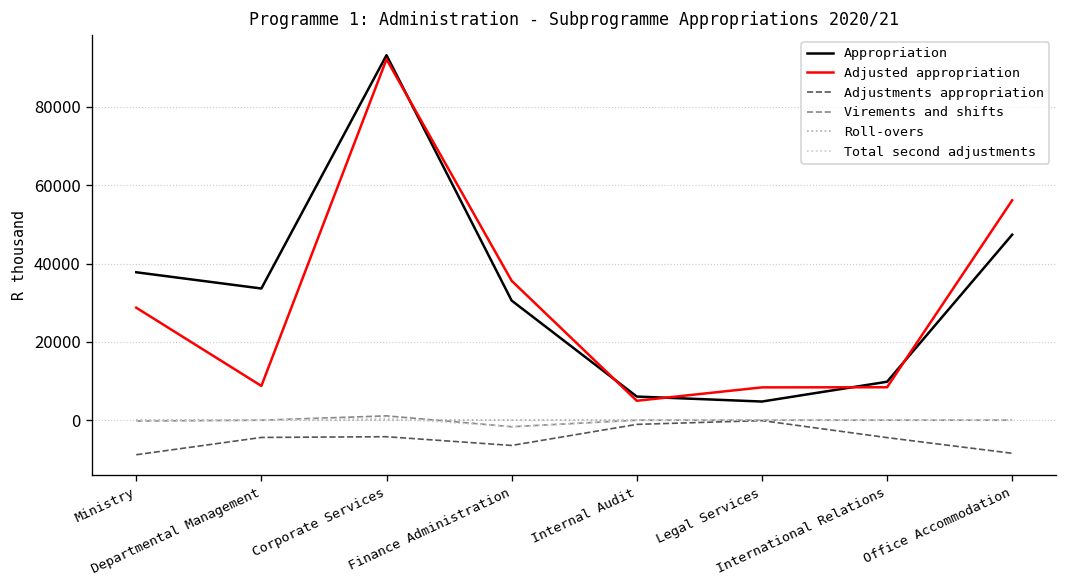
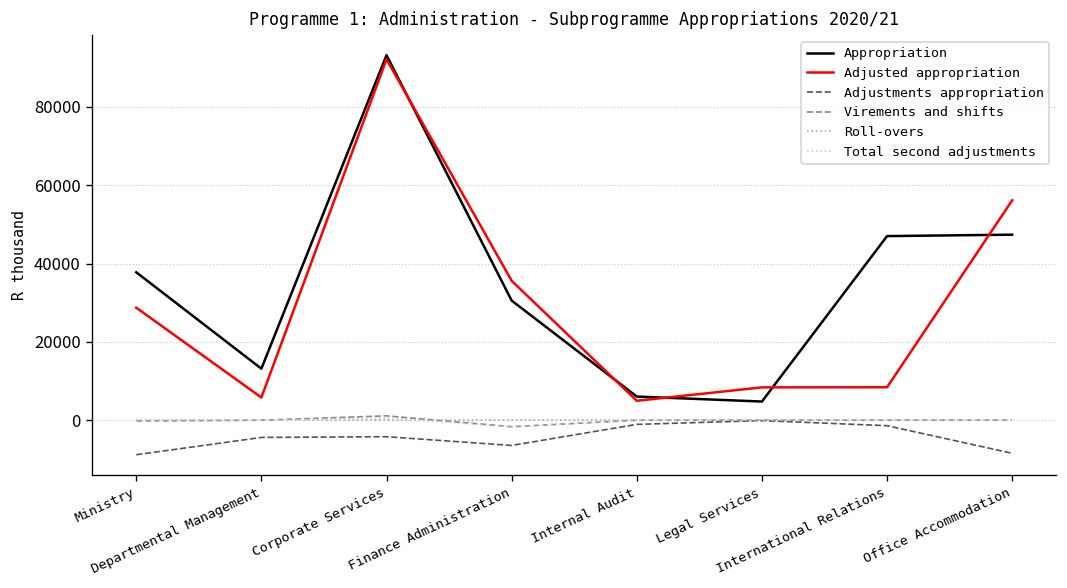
Appropriation, Departmental Management: 34000 -> 13000
Adjusted appropriation, Departmental Management: 9000 -> 6000
Appropriation, International Relations: 10000 -> 47000
Adjustments appropriation, International Relations: -4000 -> -1000
